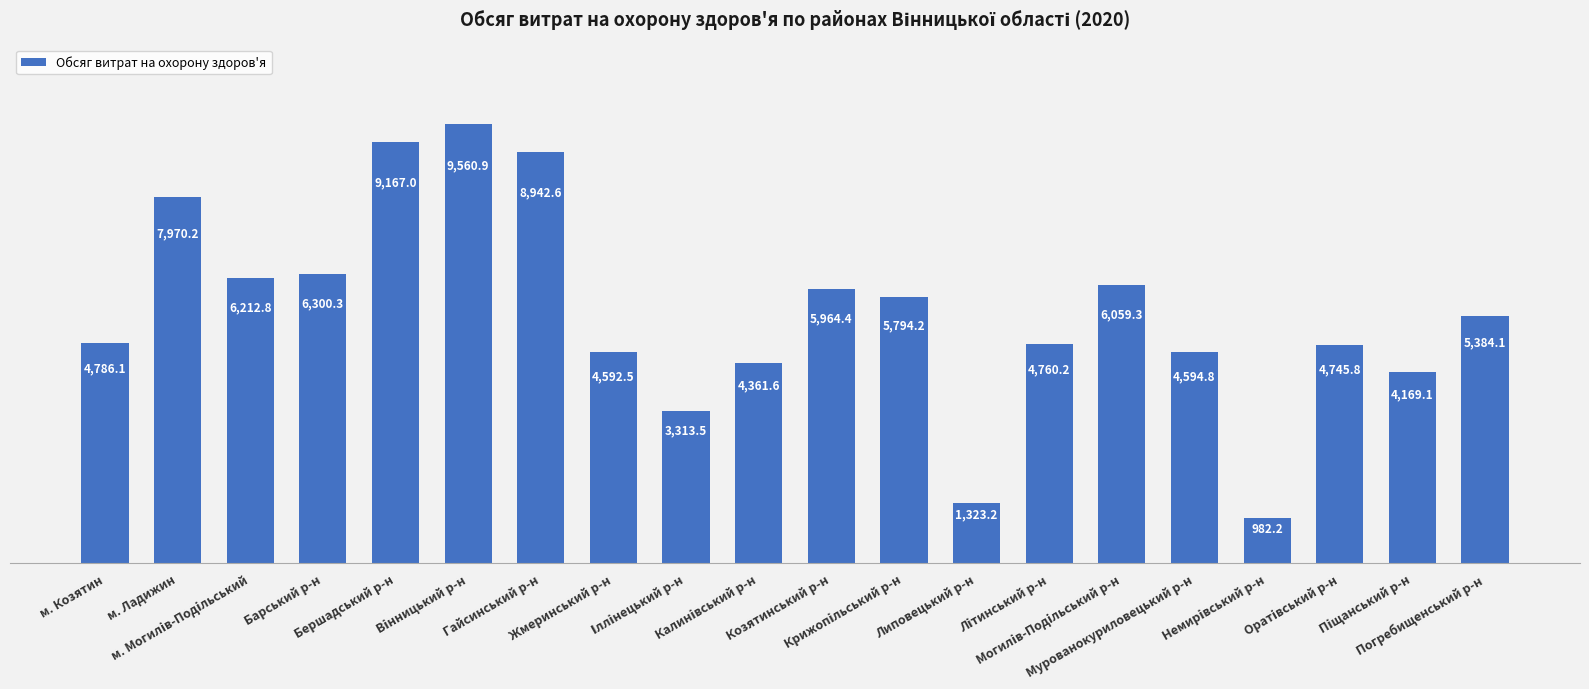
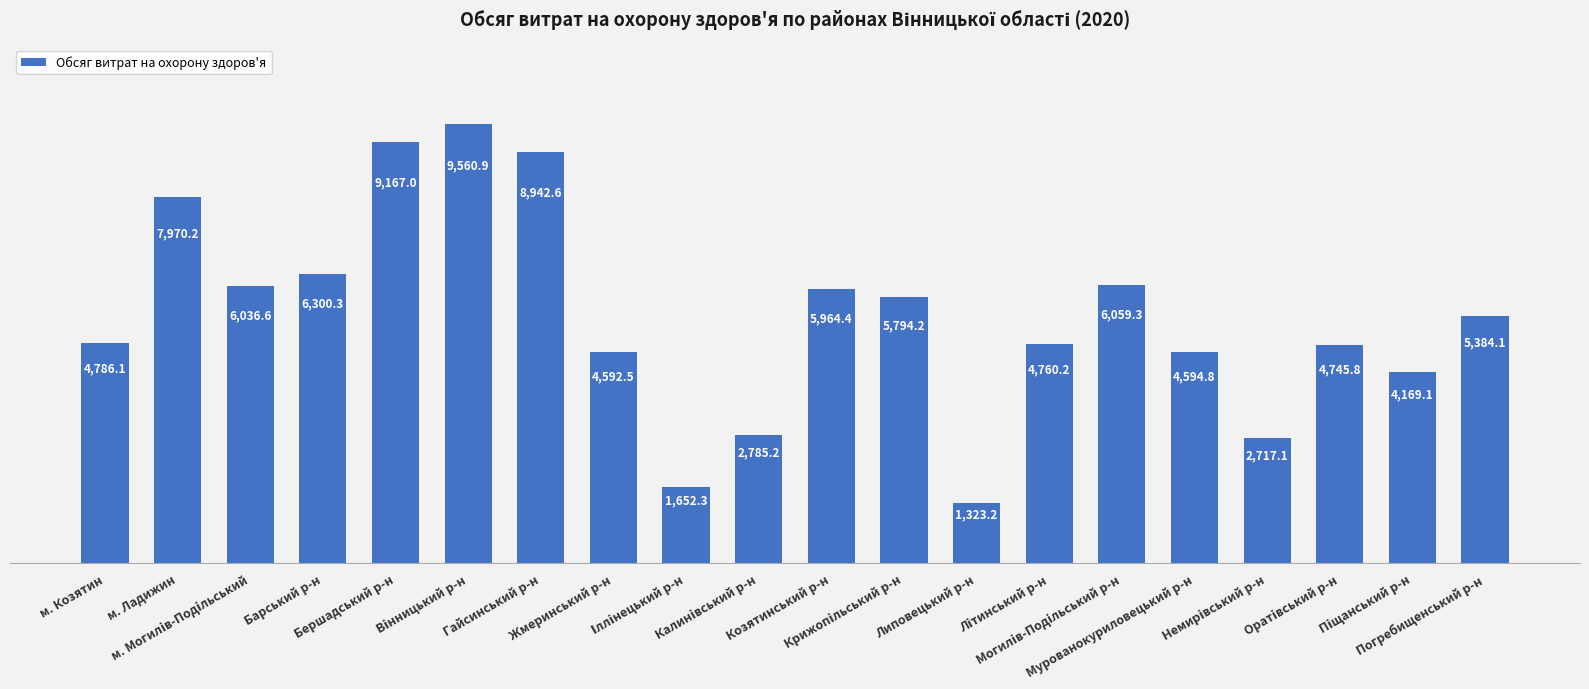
м. Могилів-Подільський: 6,212.8 -> 6,036.6
Іллінецький р-н: 3,313.5 -> 1,652.3
Калинівський р-н: 4,361.6 -> 2,785.2
Немирівський р-н: 982.2 -> 2,717.1
